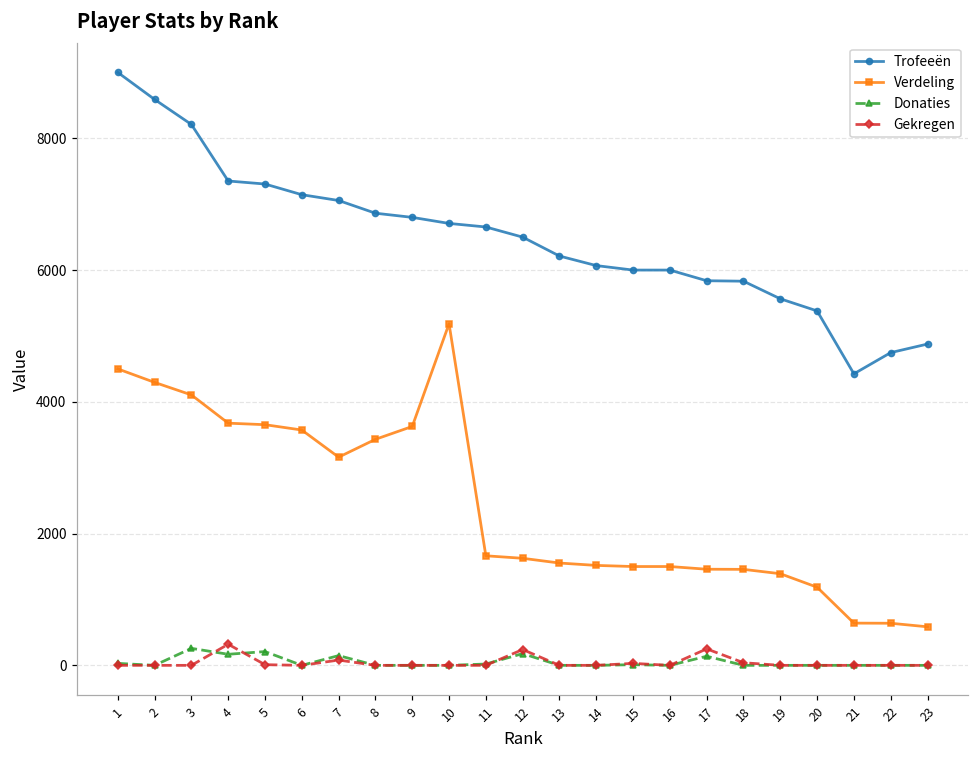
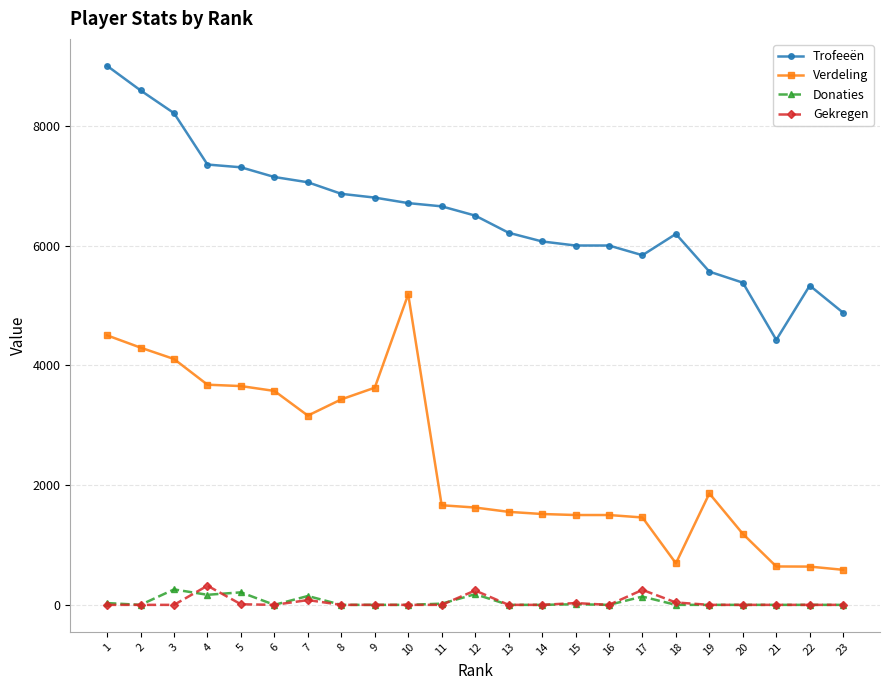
Trofeeën, 18: 5800 -> 6200
Verdeling, 18: 1500 -> 700
Verdeling, 19: 1400 -> 1900
Trofeeën, 22: 4700 -> 5300
